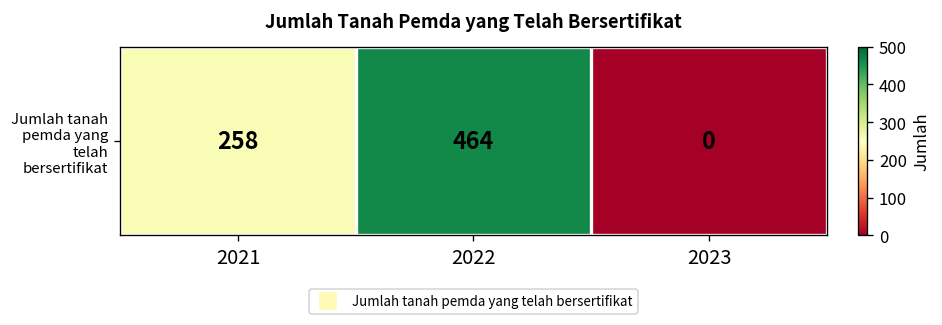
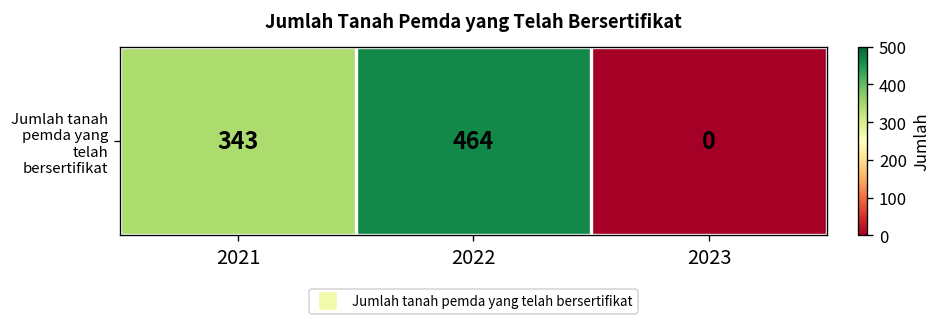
Jumlah tanah pemda yang telah bersertifikat, 2021: 258 -> 343
